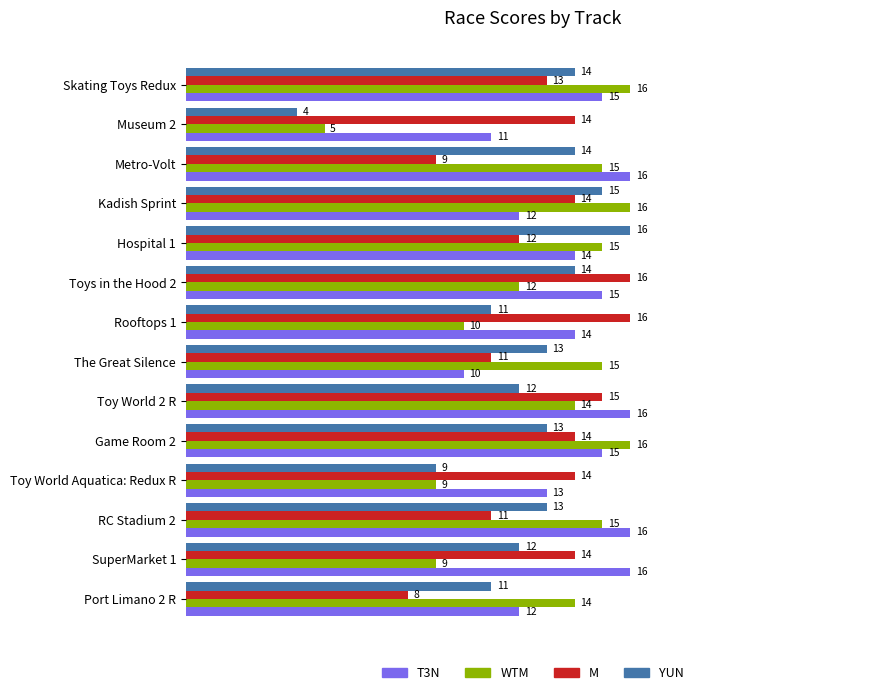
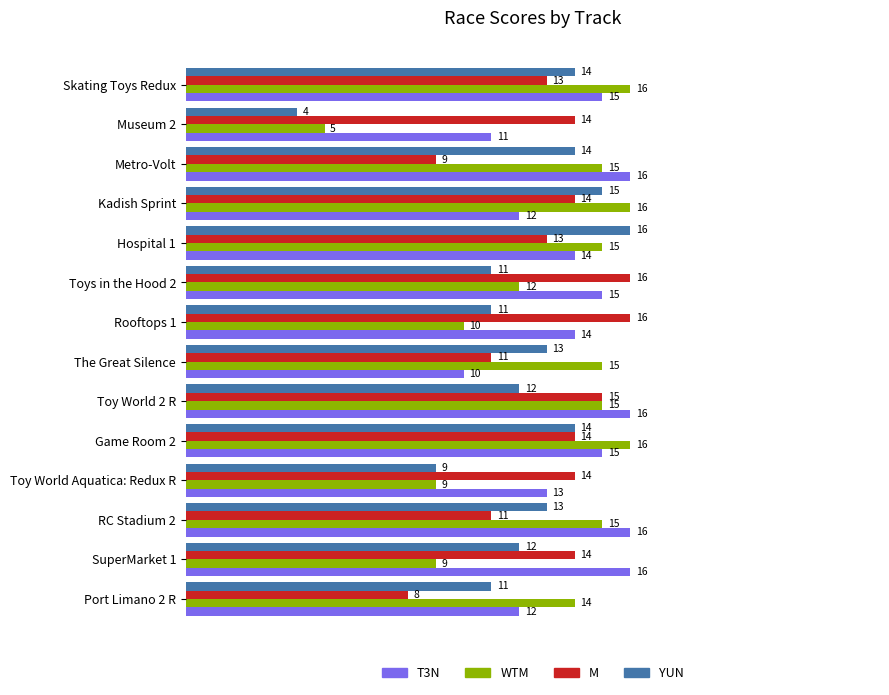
M, Hospital 1: 12 -> 13
YUN, Toys in the Hood 2: 14 -> 11
WTM, Toy World 2 R: 14 -> 15
YUN, Game Room 2: 13 -> 14
